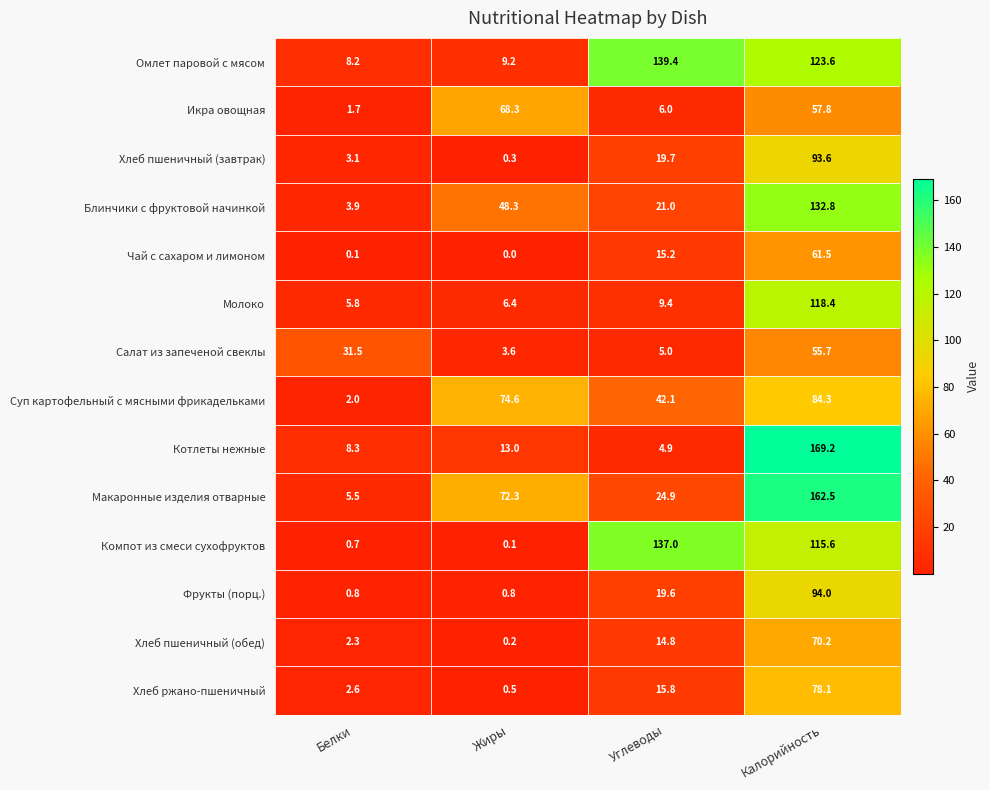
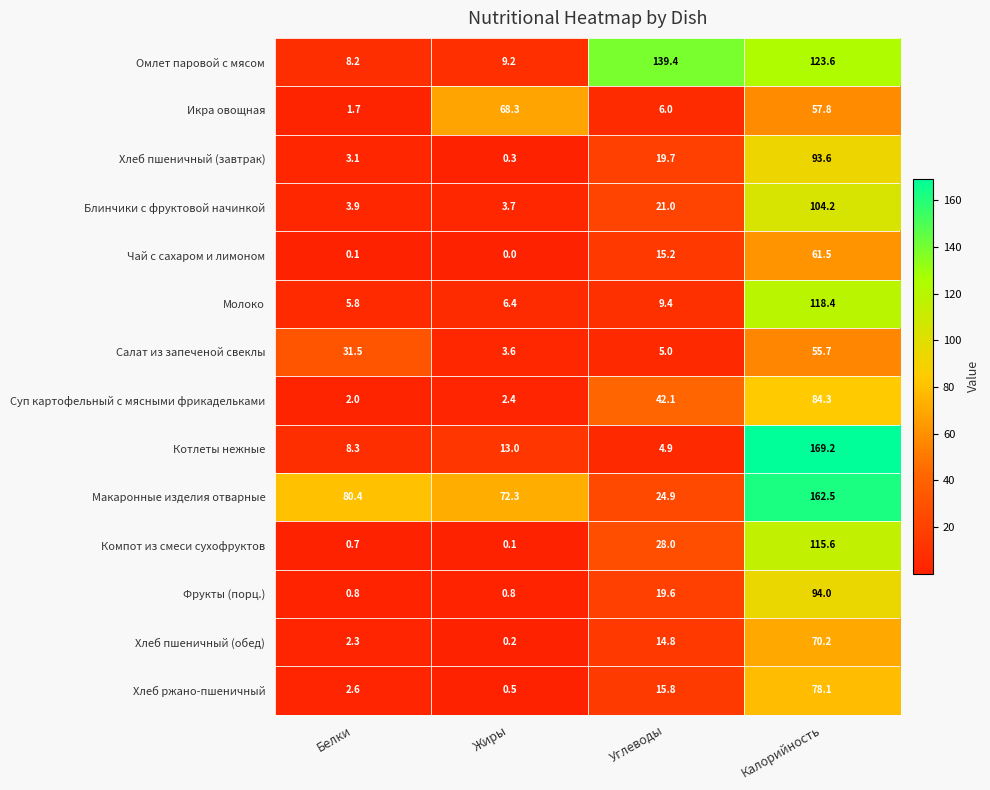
Блинчики с фруктовой начинкой, Жиры: 48.3 -> 3.7
Блинчики с фруктовой начинкой, Калорийность: 132.8 -> 104.2
Суп картофельный с мясными фрикадельками, Жиры: 74.6 -> 2.4
Макаронные изделия отварные, Белки: 5.5 -> 80.4
Компот из смеси сухофруктов, Углеводы: 137.0 -> 28.0
